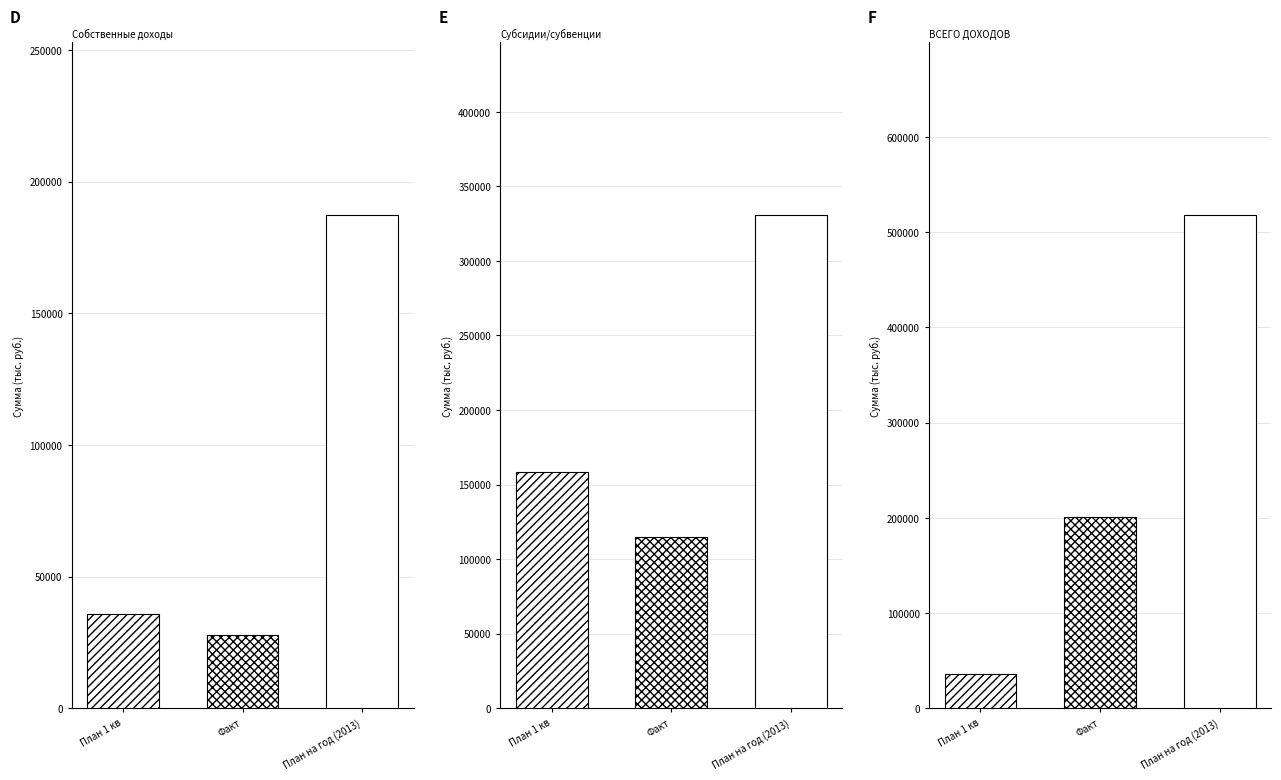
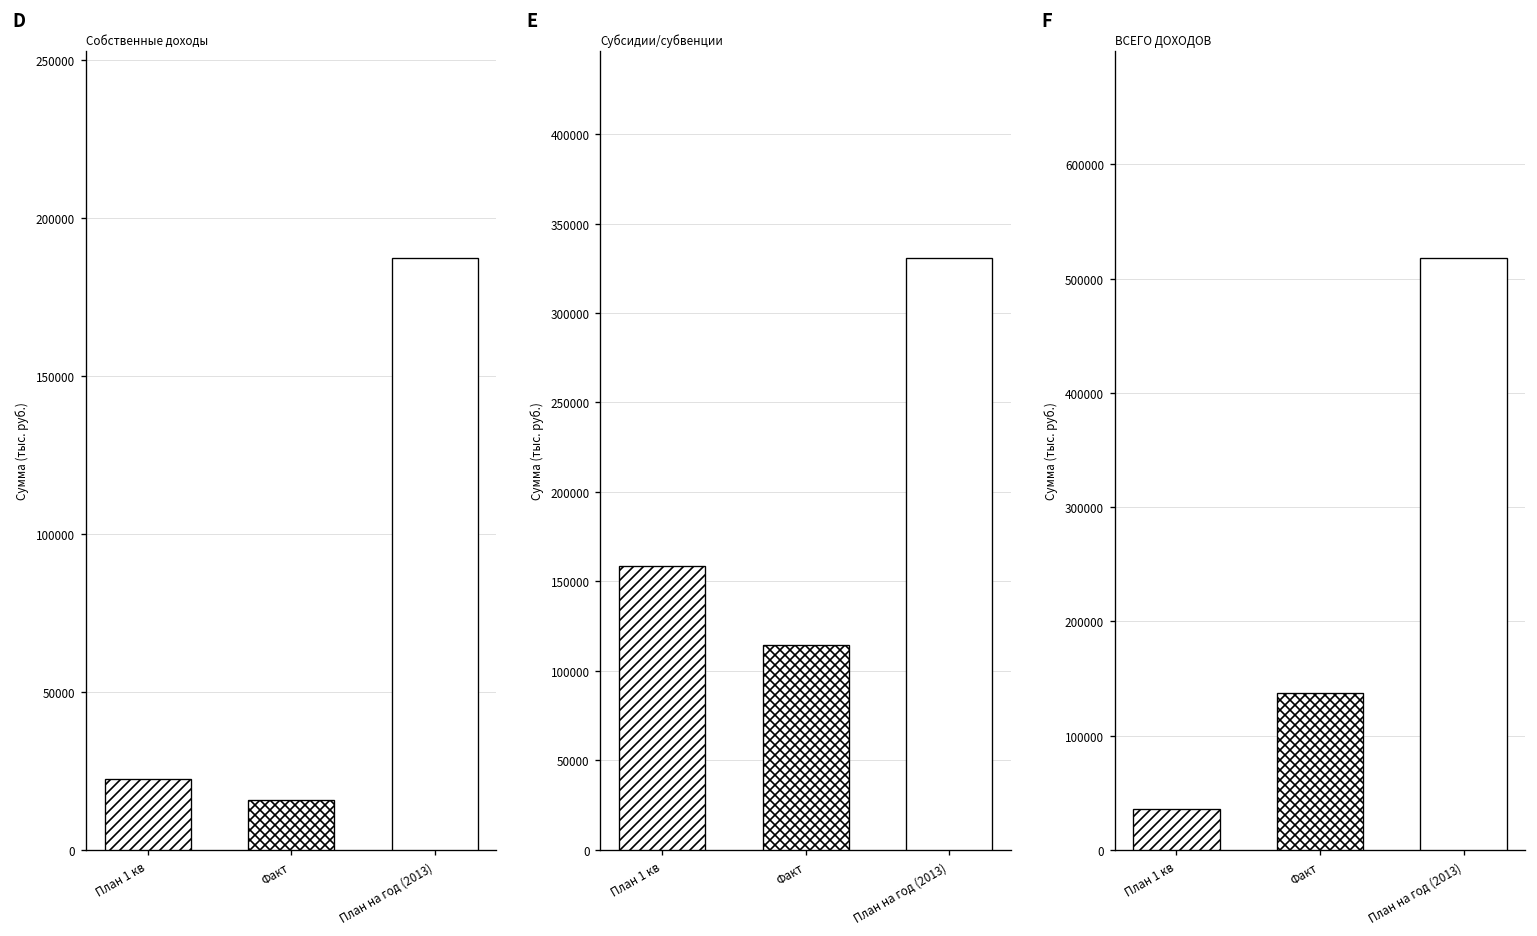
Собственные доходы, План 1 кв: 36000 -> 22000
Собственные доходы, Факт: 28000 -> 16000
ВСЕГО ДОХОДОВ, Факт: 200000 -> 140000
